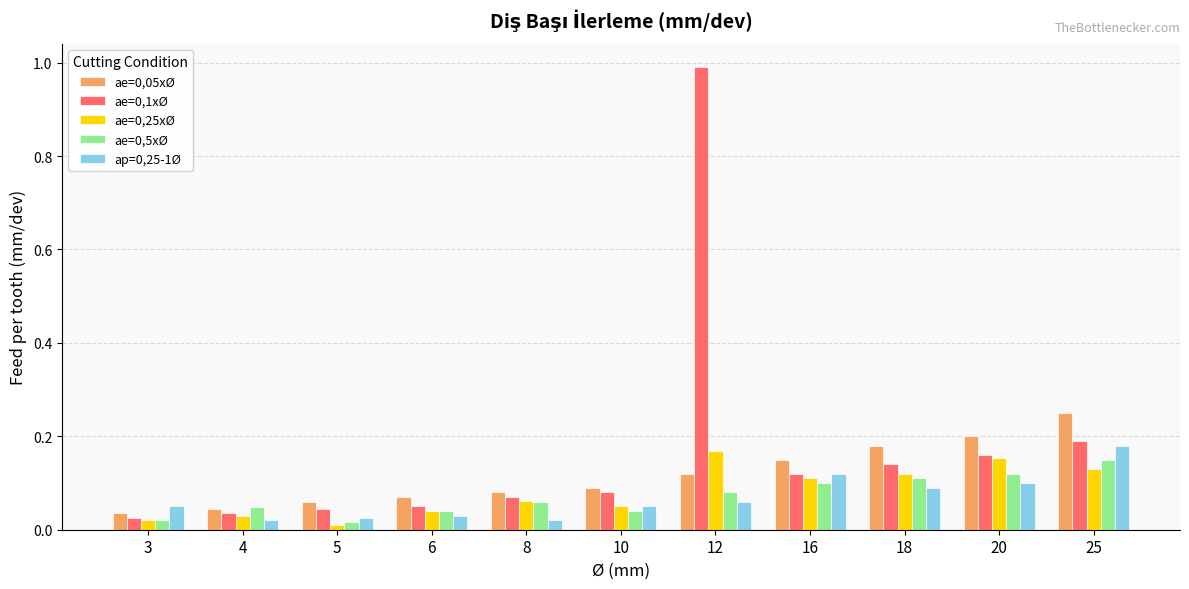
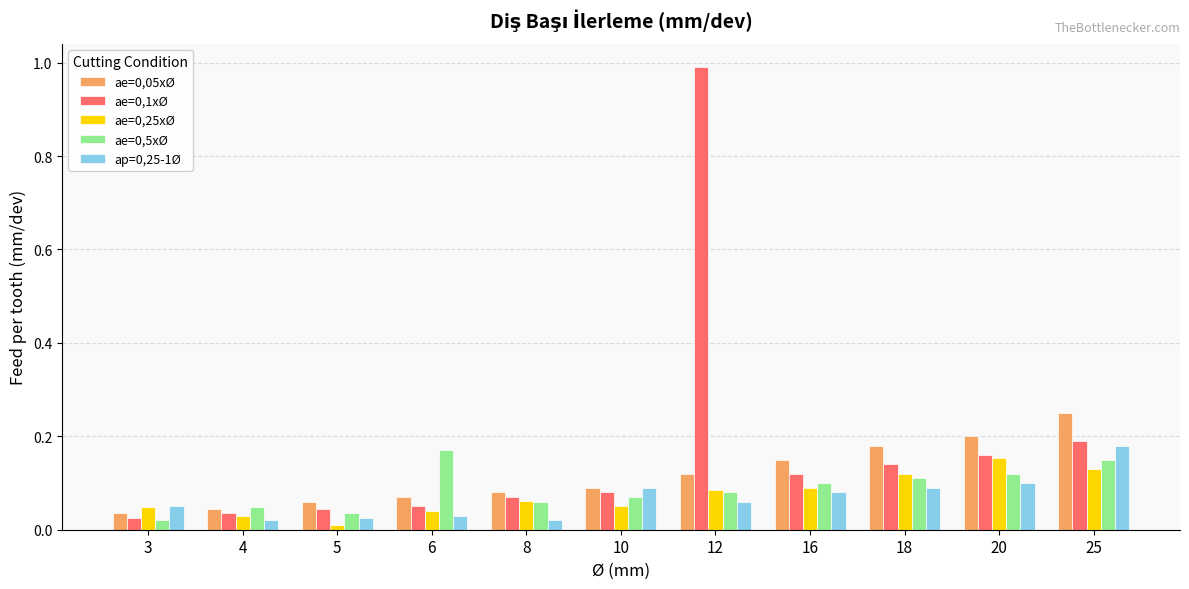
ae=0,25xØ, 3: 0.02 -> 0.05
ae=0,5xØ, 5: 0.02 -> 0.04
ae=0,5xØ, 6: 0.04 -> 0.17
ae=0,5xØ, 10: 0.04 -> 0.07
ap=0,25-1Ø, 10: 0.05 -> 0.09
ae=0,25xØ, 12: 0.17 -> 0.09
ae=0,25xØ, 16: 0.11 -> 0.09
ap=0,25-1Ø, 16: 0.12 -> 0.08
